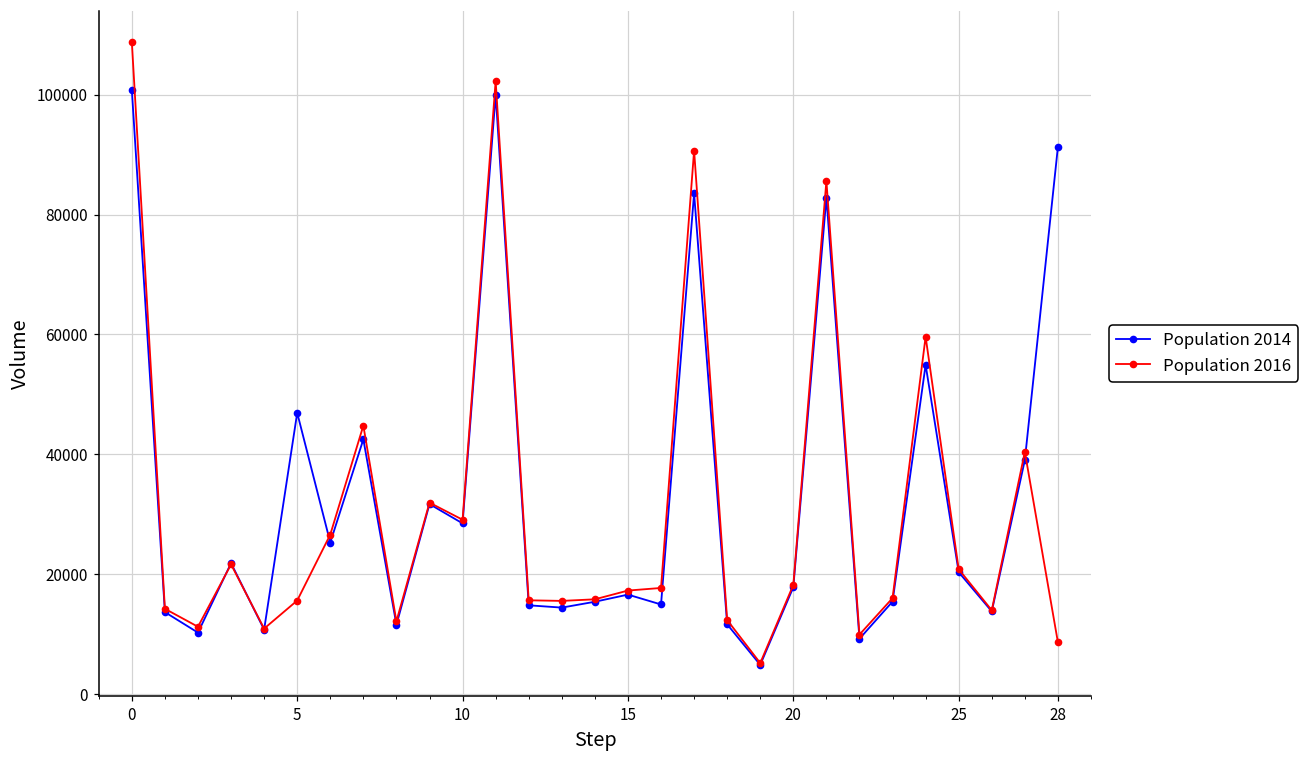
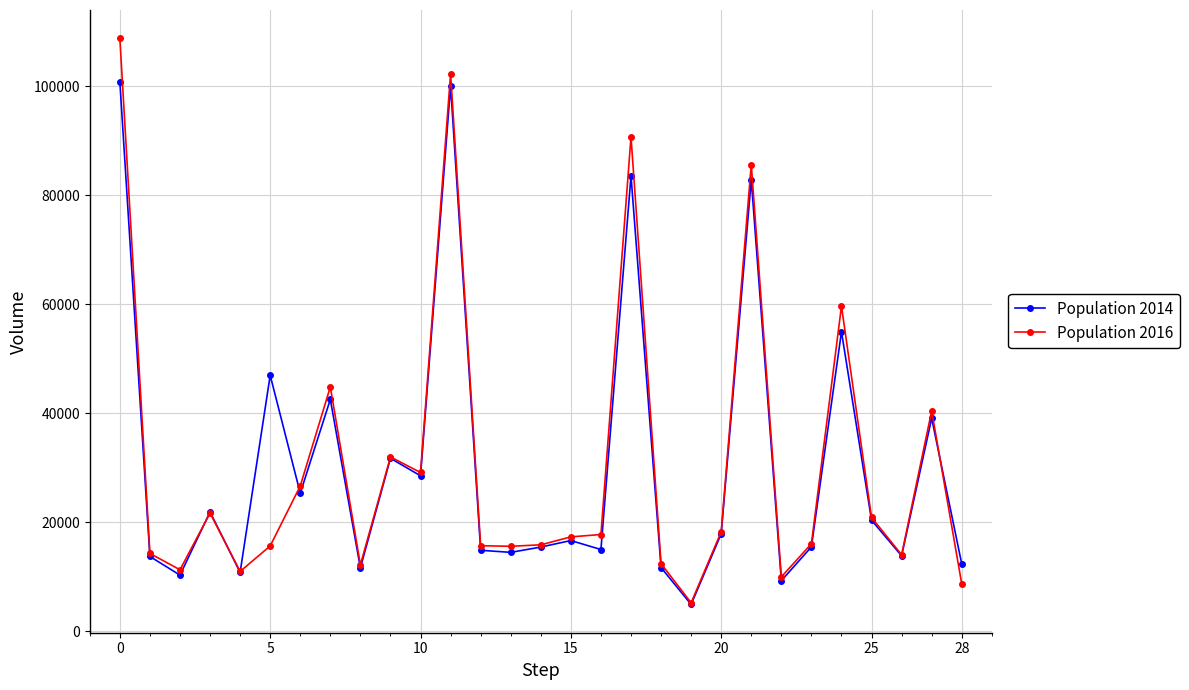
Population 2014, 28: 91000 -> 12000
